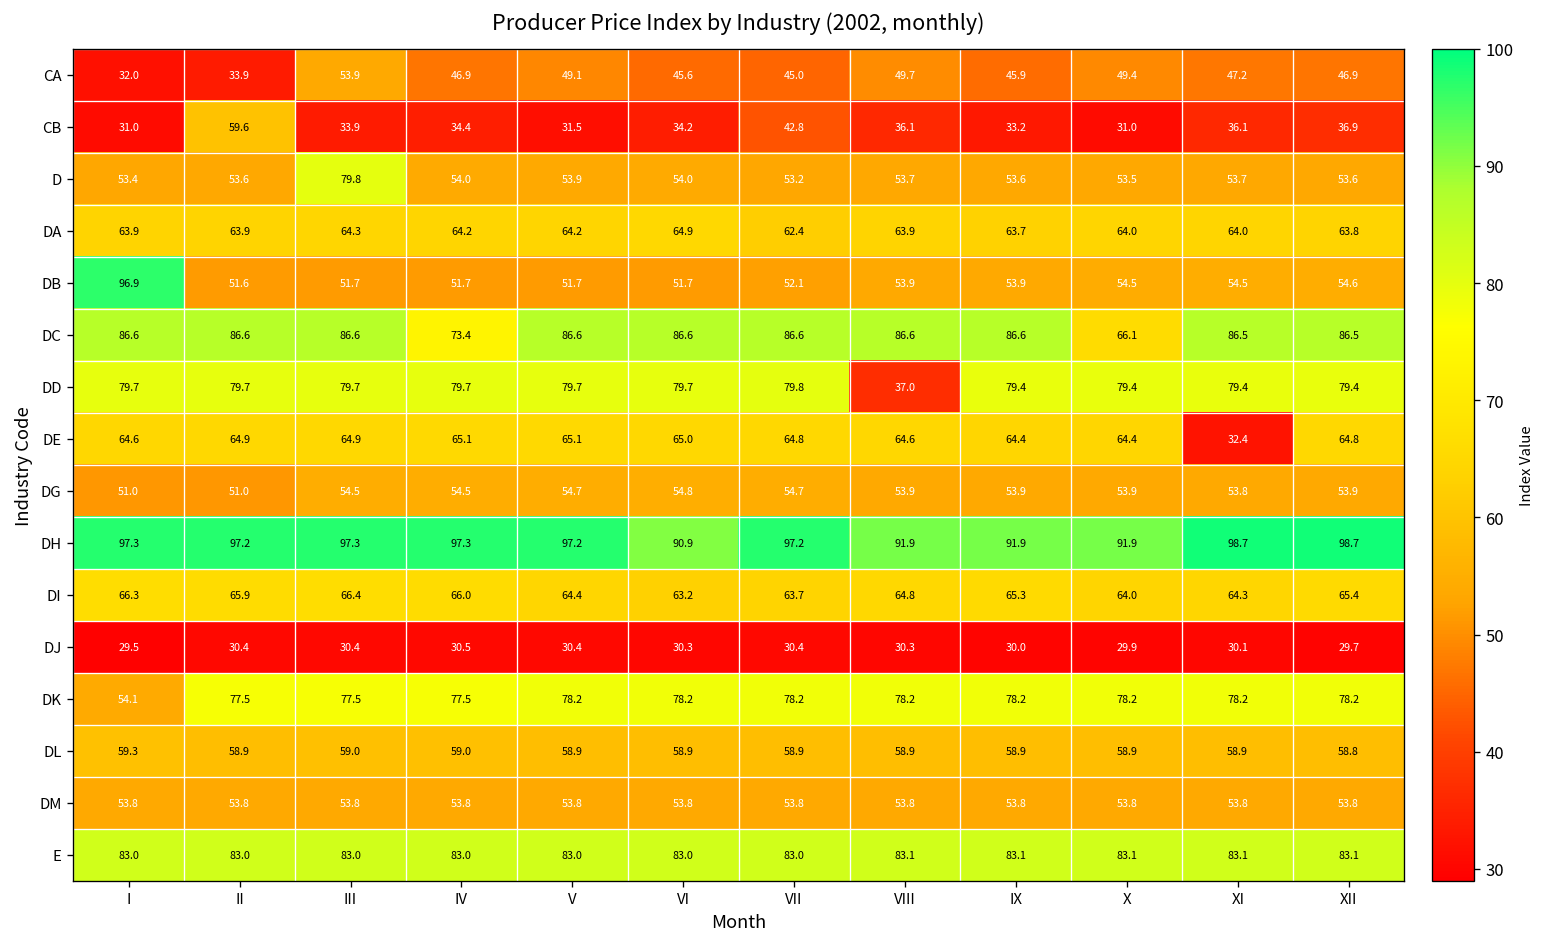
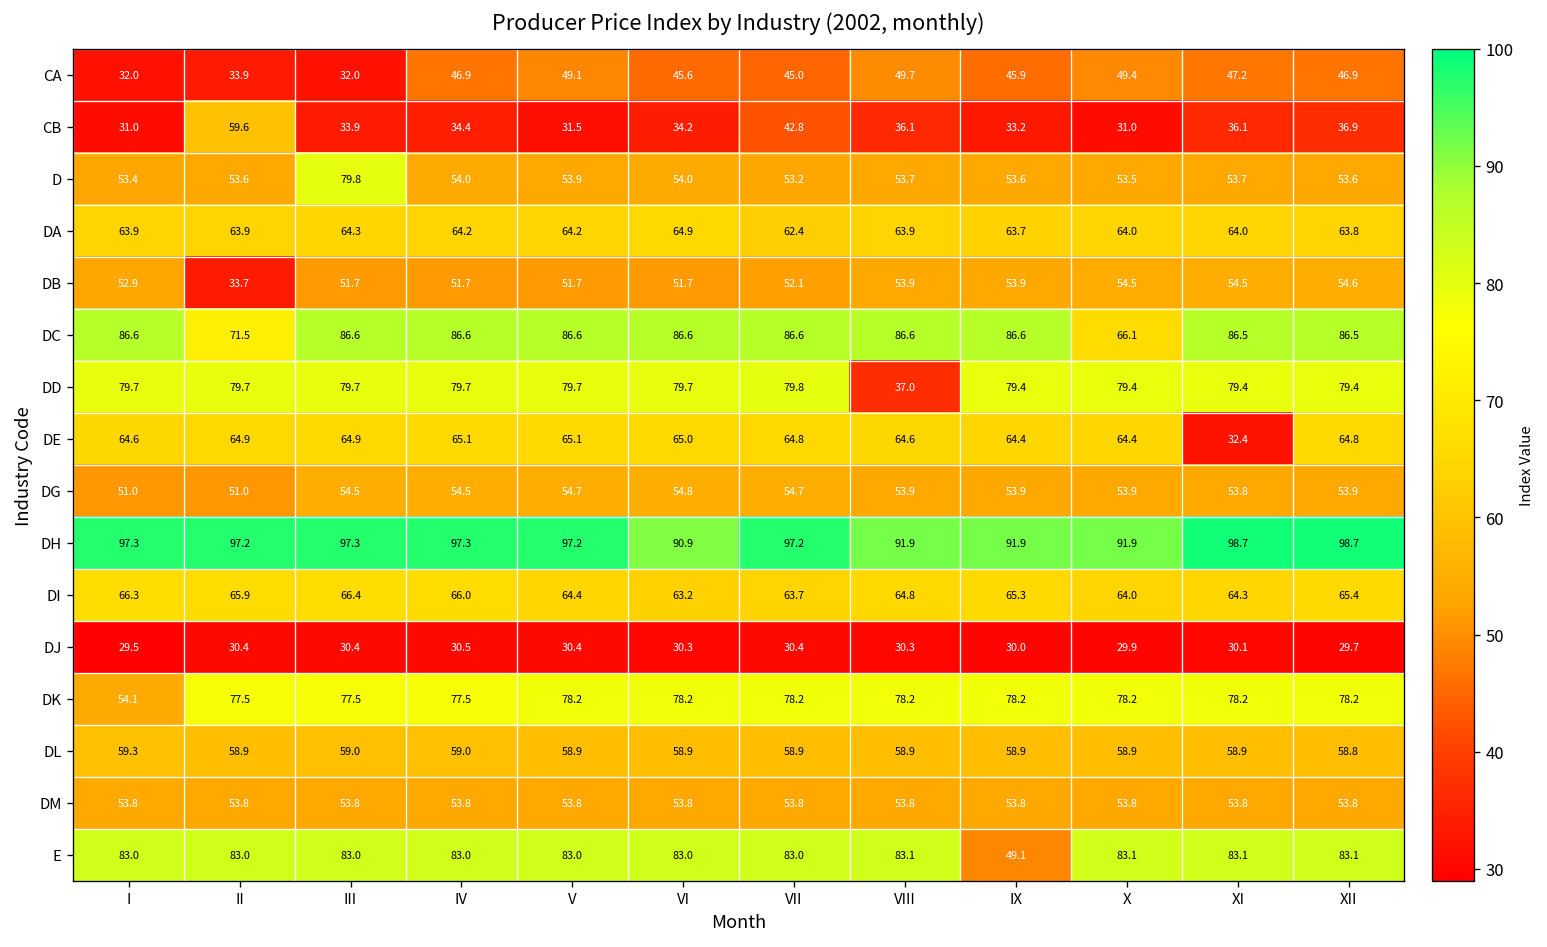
CA, III: 53.9 -> 32.0
DB, I: 96.9 -> 52.9
DB, II: 51.6 -> 33.7
DC, II: 86.6 -> 71.5
DC, IV: 73.4 -> 86.6
E, IX: 83.1 -> 49.1
